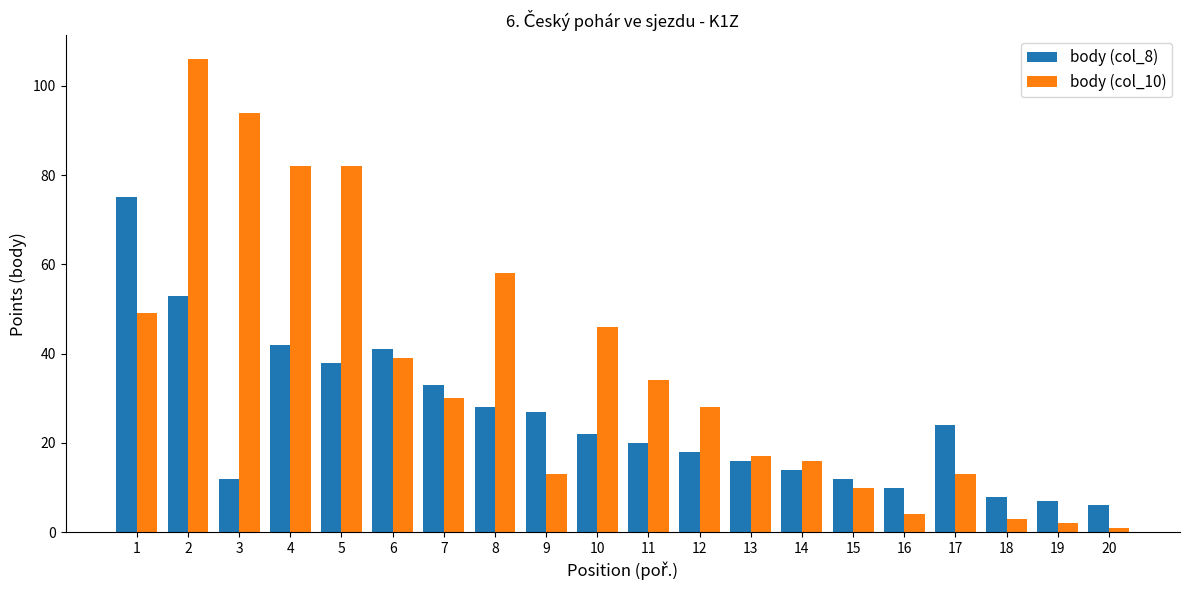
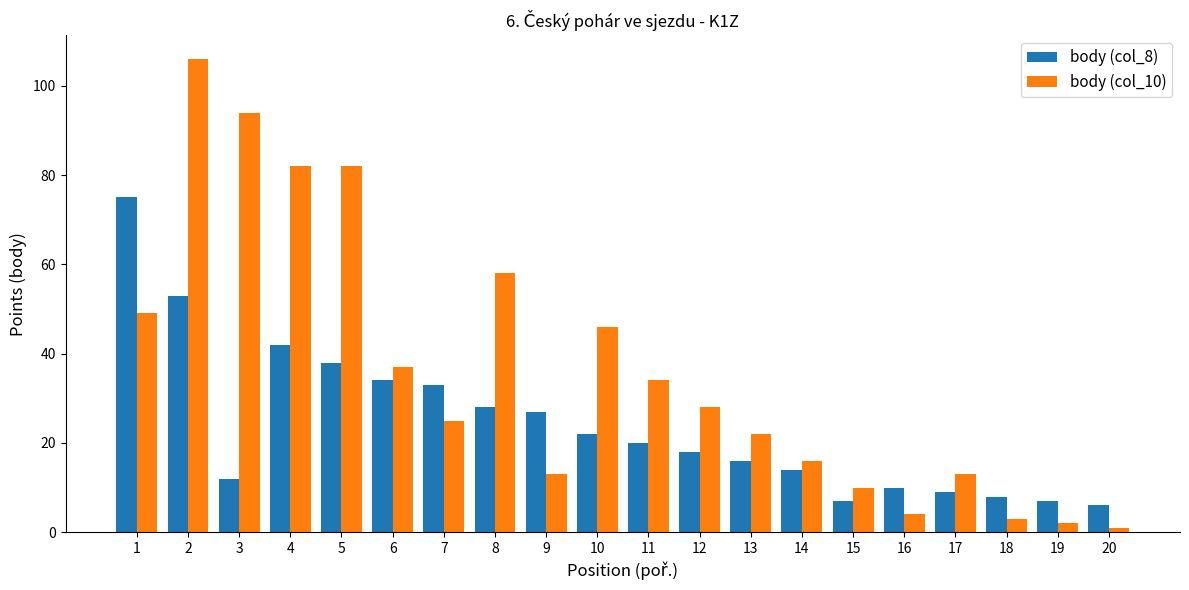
body (col_8), 6: 41 -> 34
body (col_10), 6: 39 -> 37
body (col_10), 7: 30 -> 25
body (col_10), 13: 17 -> 22
body (col_8), 15: 12 -> 7
body (col_8), 17: 24 -> 9
